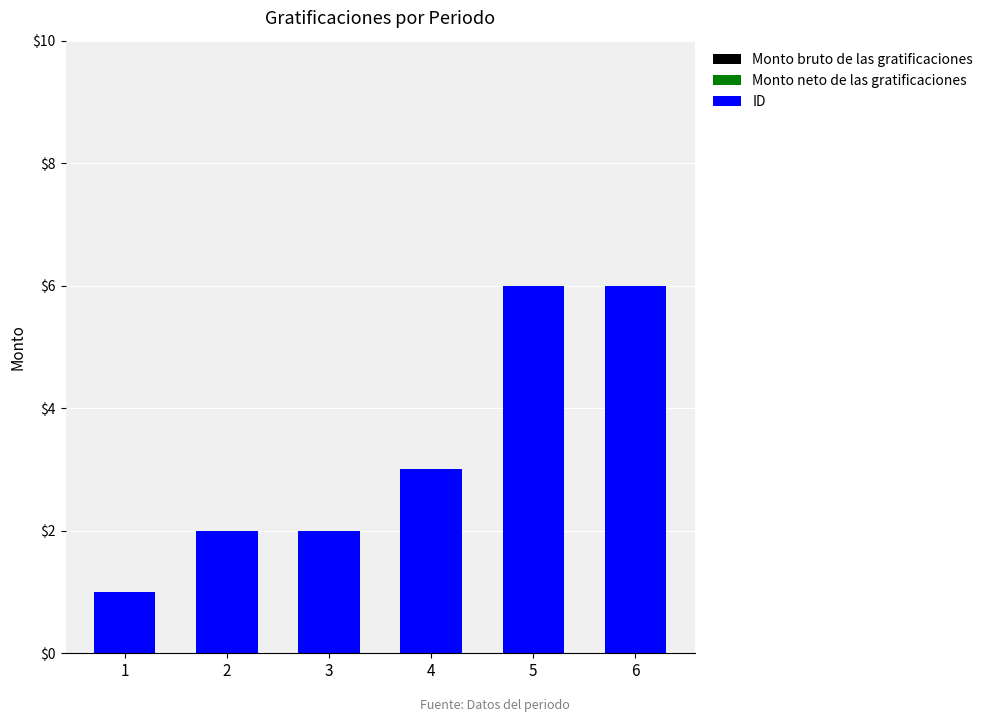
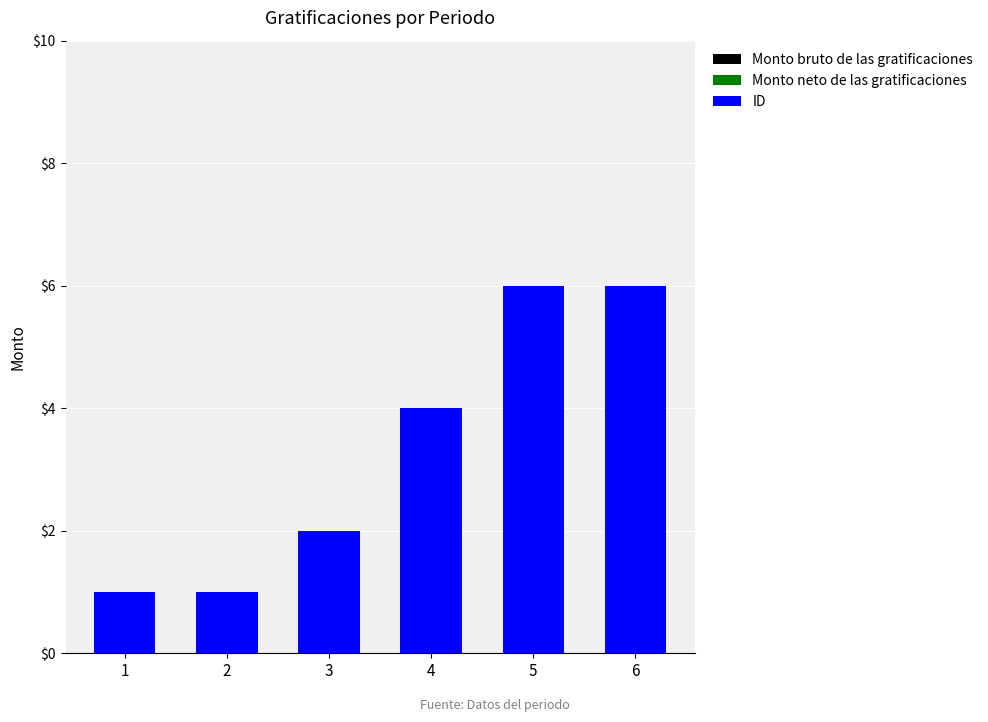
ID, 2: $2 -> $1
ID, 4: $3 -> $4
